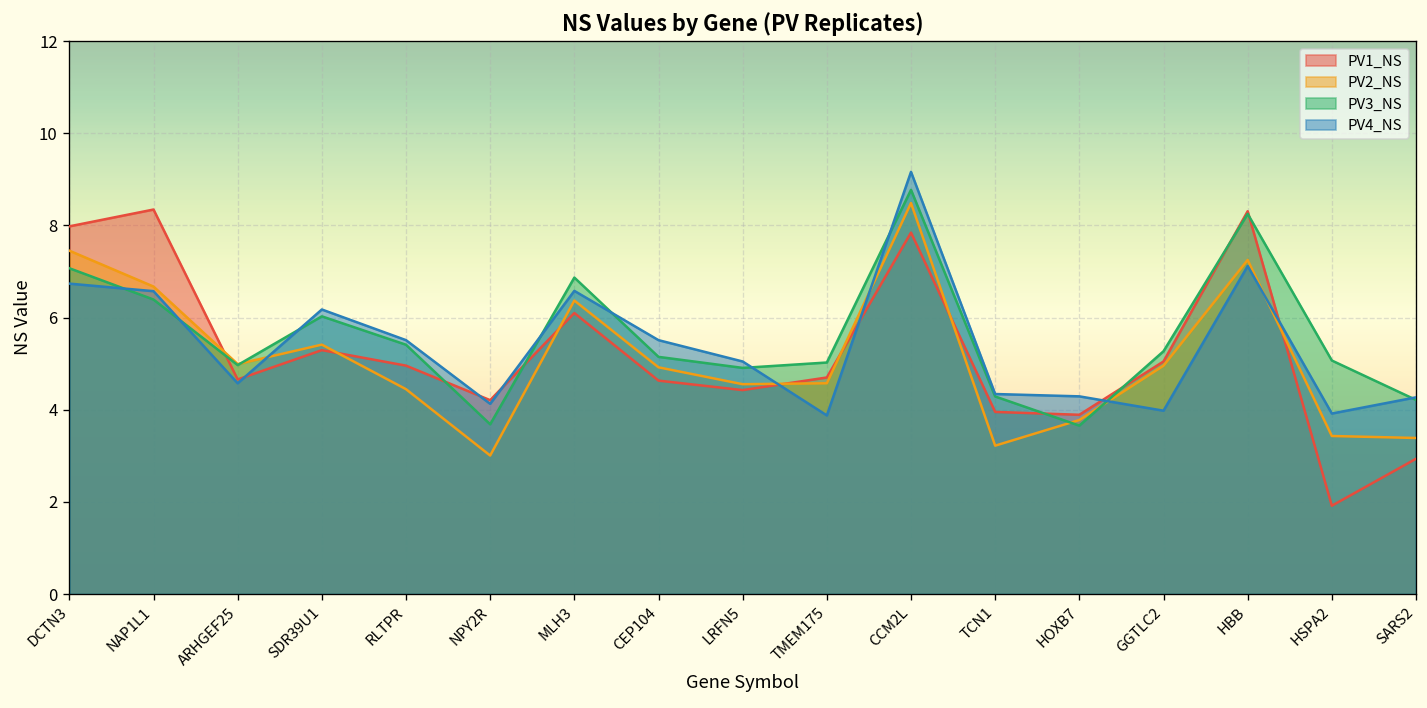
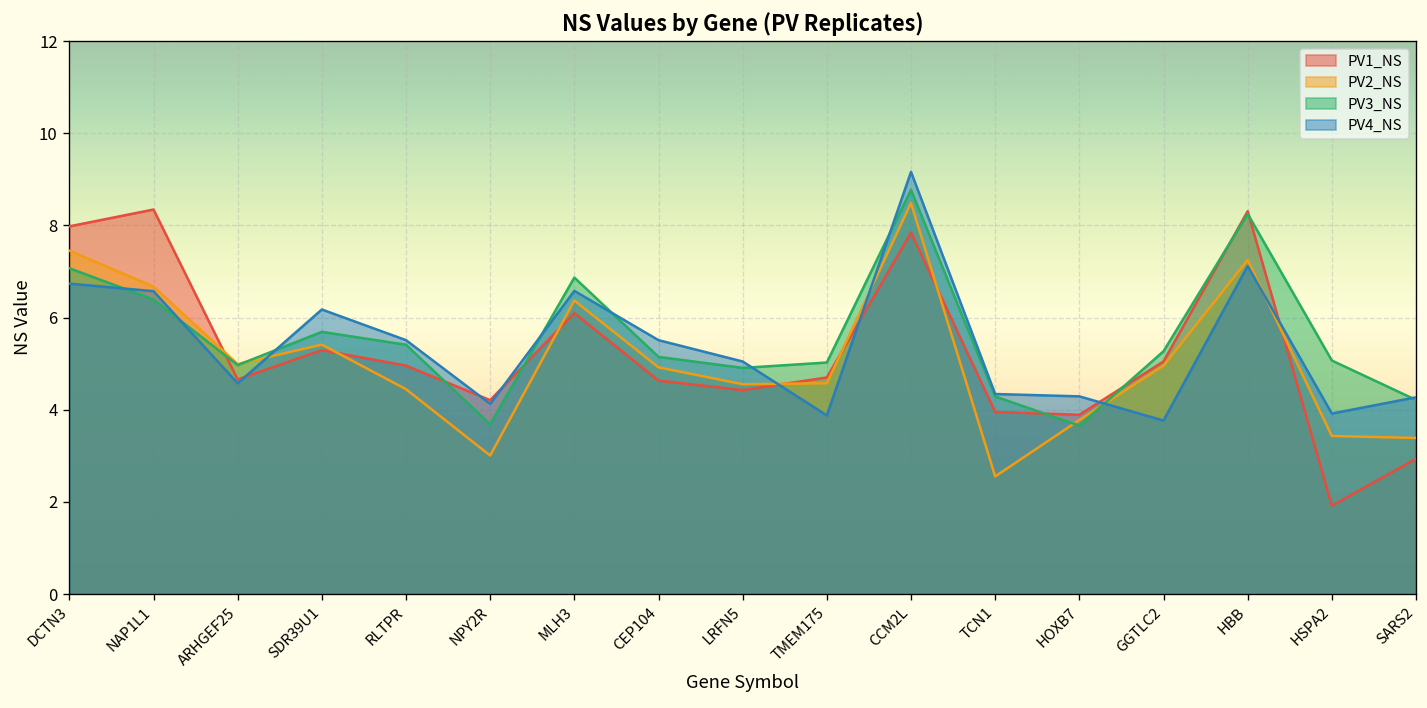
PV3_NS, SDR39U1: 6.0 -> 5.7
PV2_NS, TCN1: 3.2 -> 2.6
PV4_NS, GGTLC2: 4.0 -> 3.8
